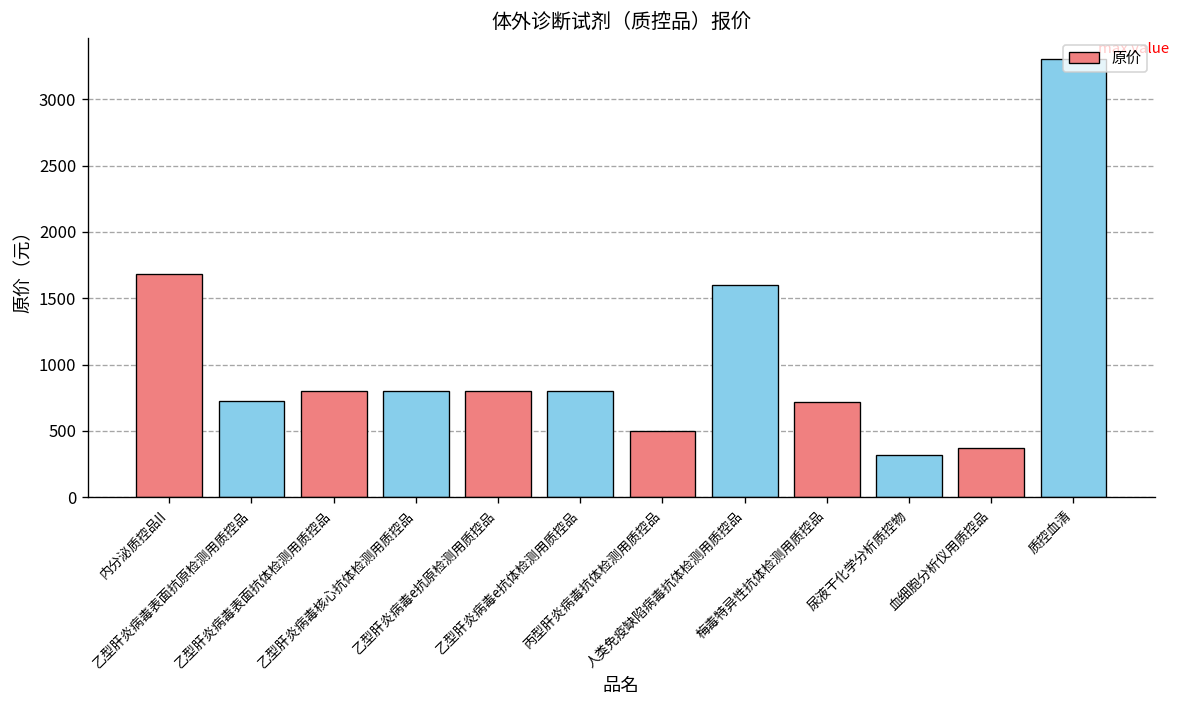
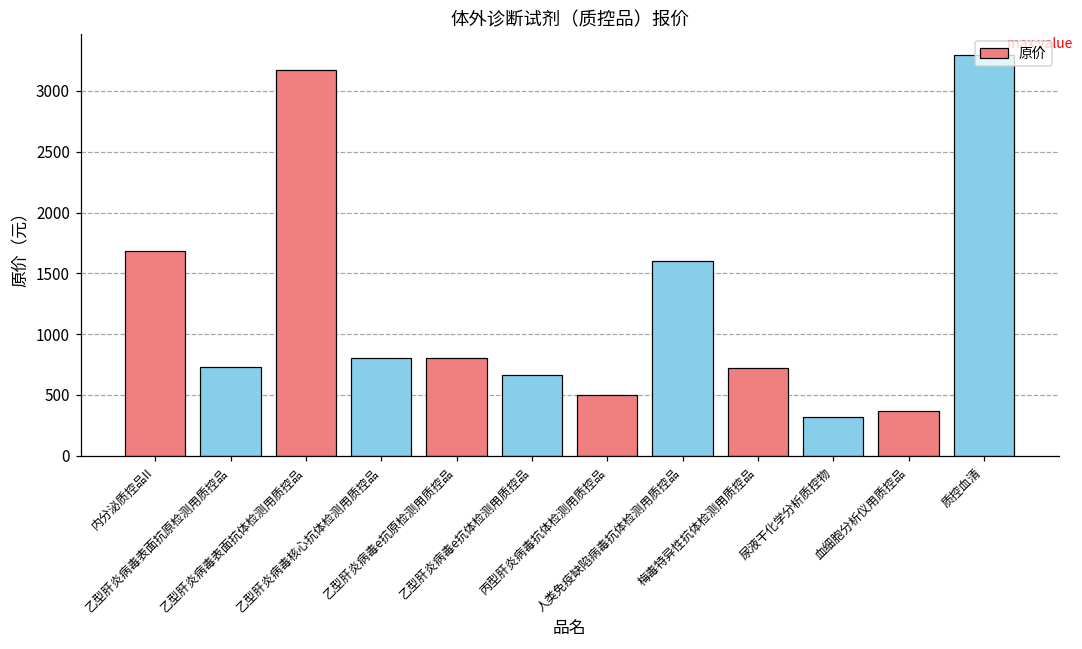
乙型肝炎病毒表面抗体检测用质控品: 800 -> 3170
乙型肝炎病毒e抗体检测用质控品: 800 -> 670
